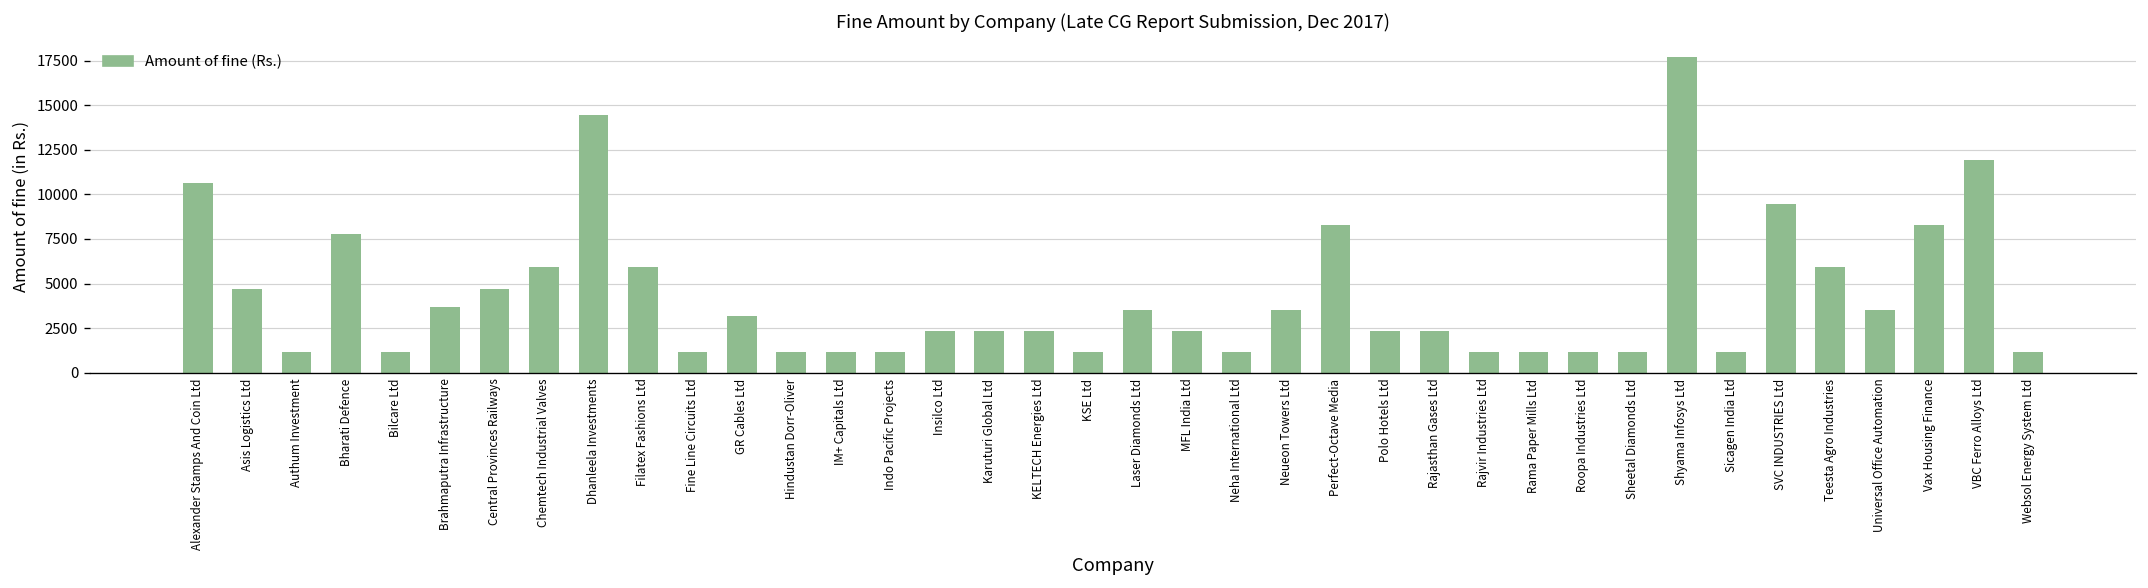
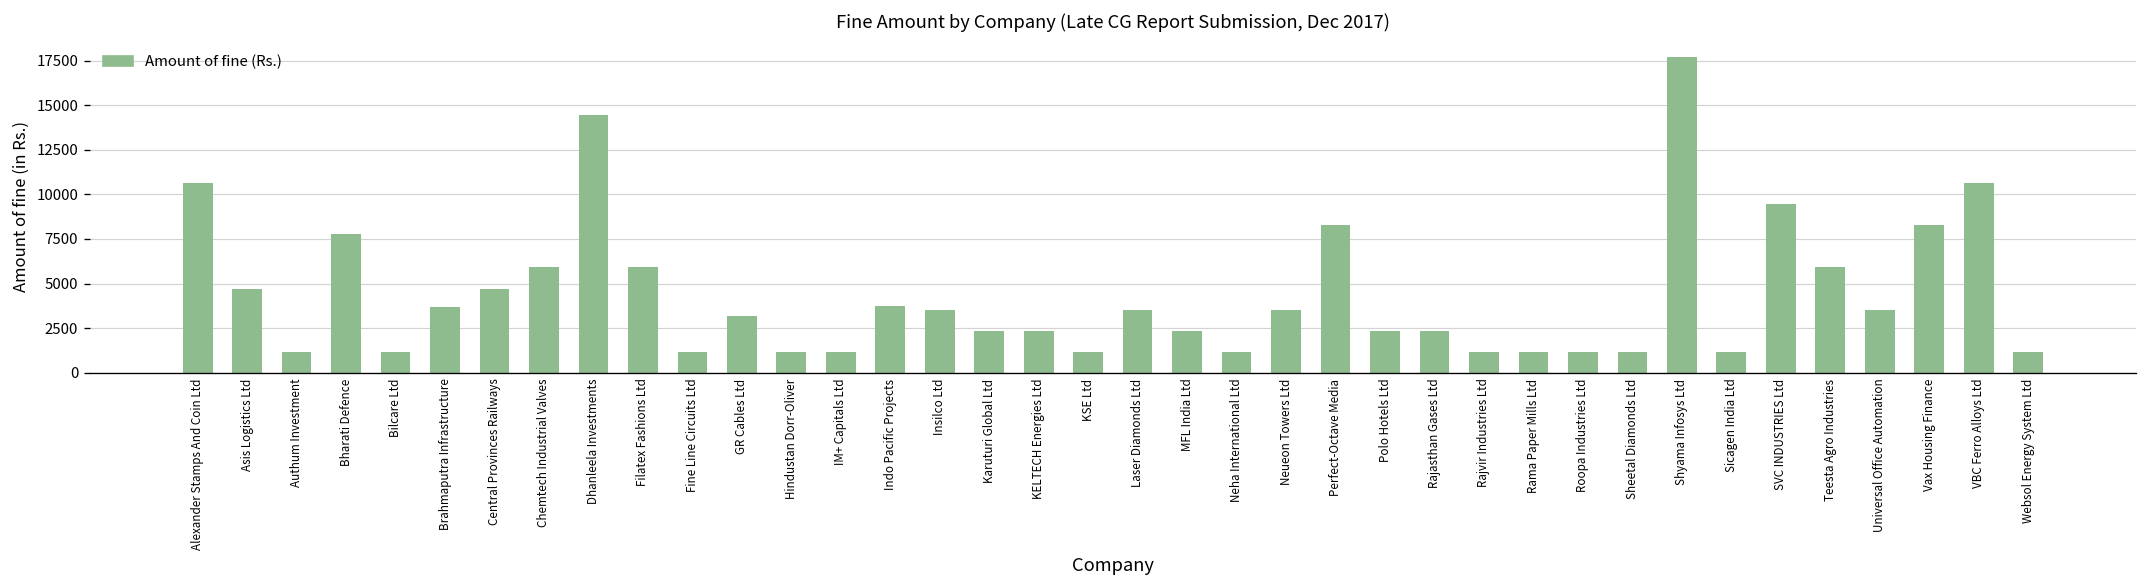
Indo Pacific Projects: 1200 -> 3700
Insilco Ltd: 2400 -> 3500
VBC Ferro Alloys Ltd: 11900 -> 10600
